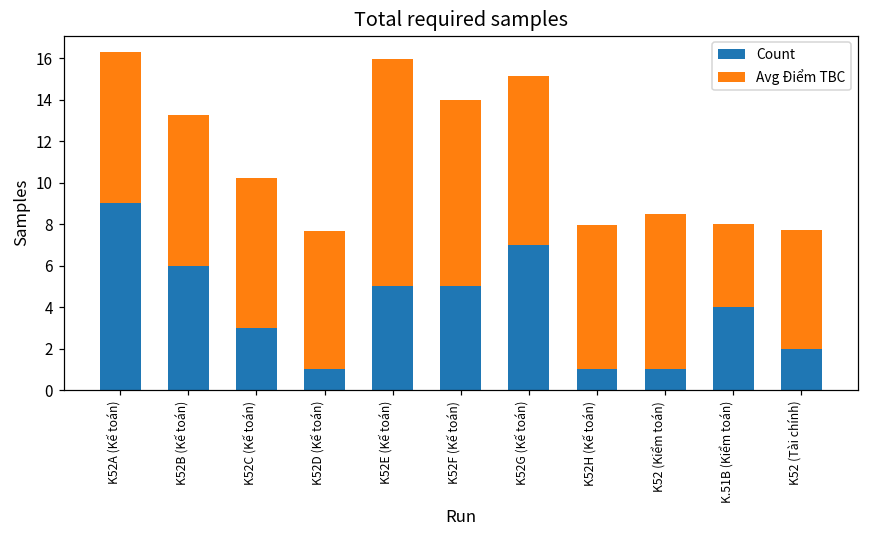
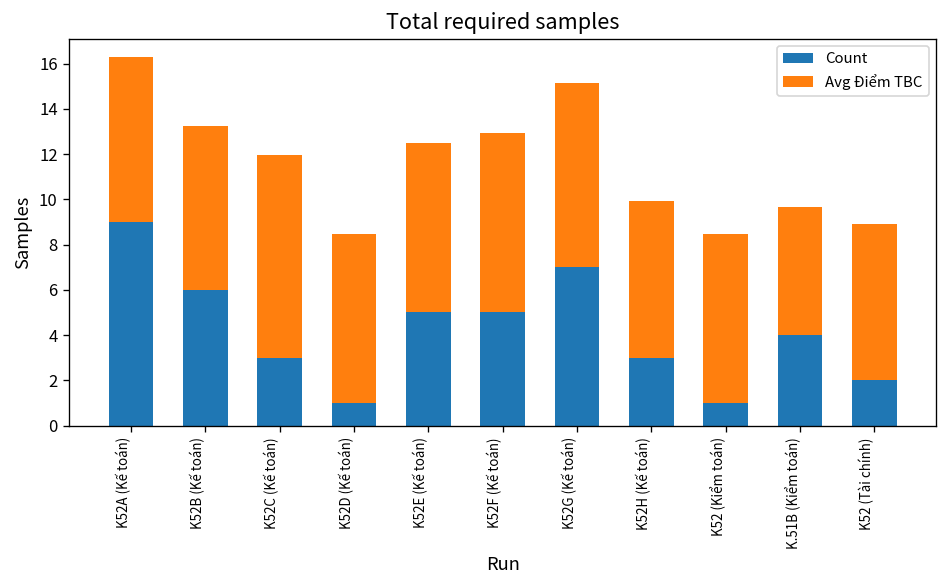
Avg Điểm TBC, K52C (Kế toán): 7.2 -> 9.0
Avg Điểm TBC, K52D (Kế toán): 6.7 -> 7.5
Avg Điểm TBC, K52E (Kế toán): 10.9 -> 7.5
Avg Điểm TBC, K52F (Kế toán): 9.0 -> 7.9
Count, K52H (Kế toán): 1 -> 3
Avg Điểm TBC, K.51B (Kiểm toán): 4.0 -> 5.7
Avg Điểm TBC, K52 (Tài chính): 5.7 -> 6.9
